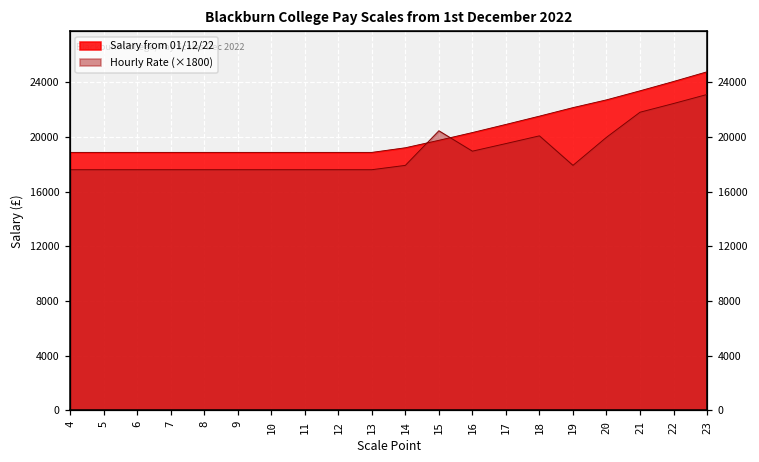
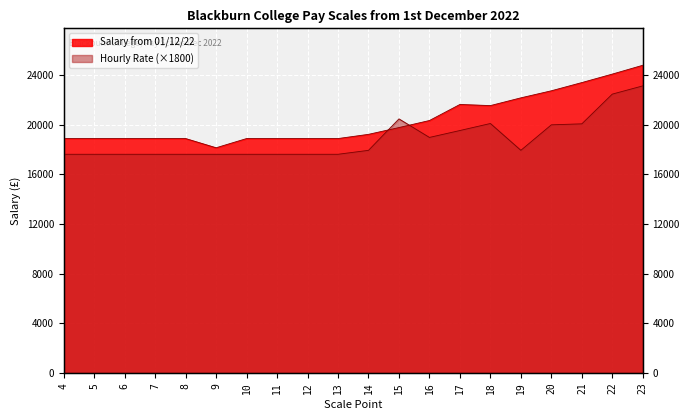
Salary from 01/12/22, 9: 18900 -> 18100
Salary from 01/12/22, 17: 20900 -> 21600
Hourly Rate (×1800), 21: 21800 -> 20100
